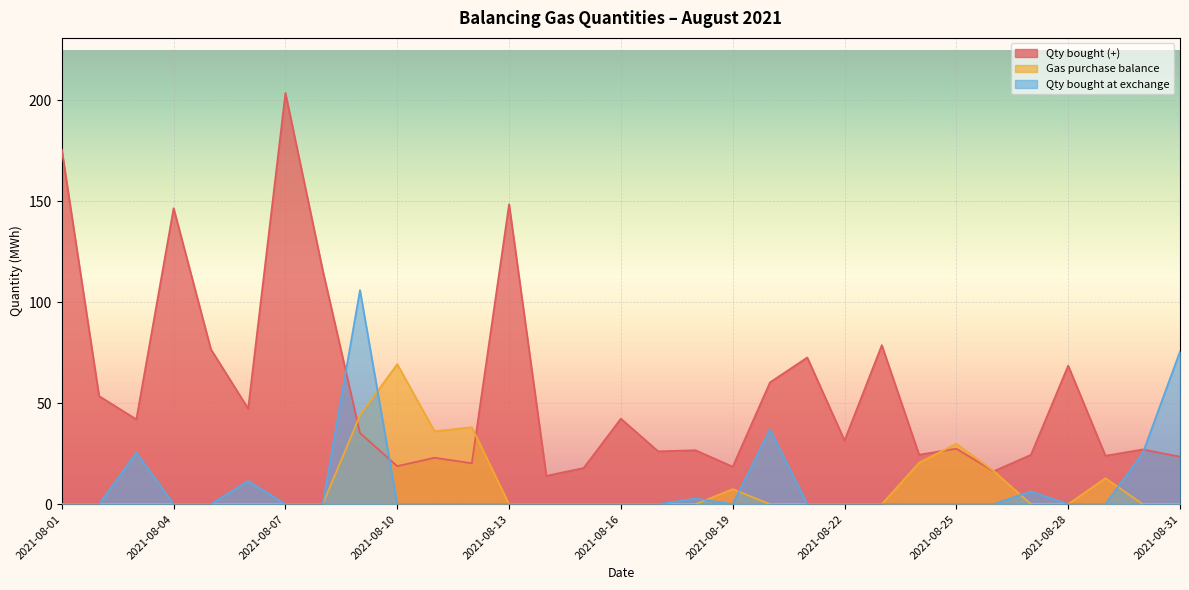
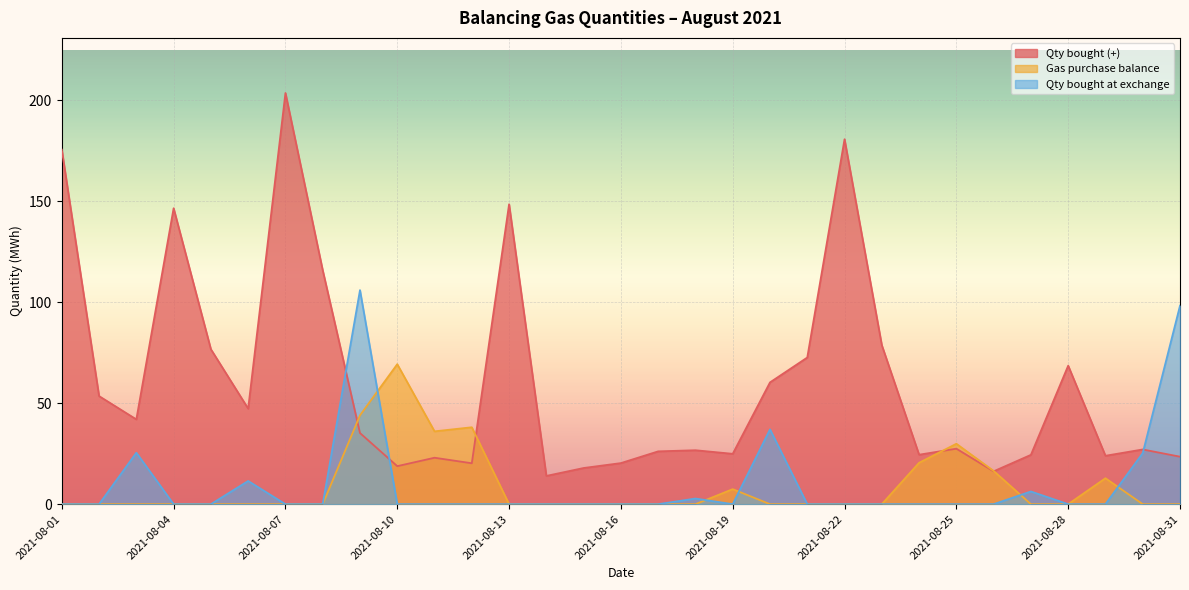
Qty bought (+), 2021-08-16: 42 -> 20
Qty bought (+), 2021-08-19: 19 -> 25
Qty bought (+), 2021-08-22: 32 -> 181
Qty bought at exchange, 2021-08-31: 76 -> 98
